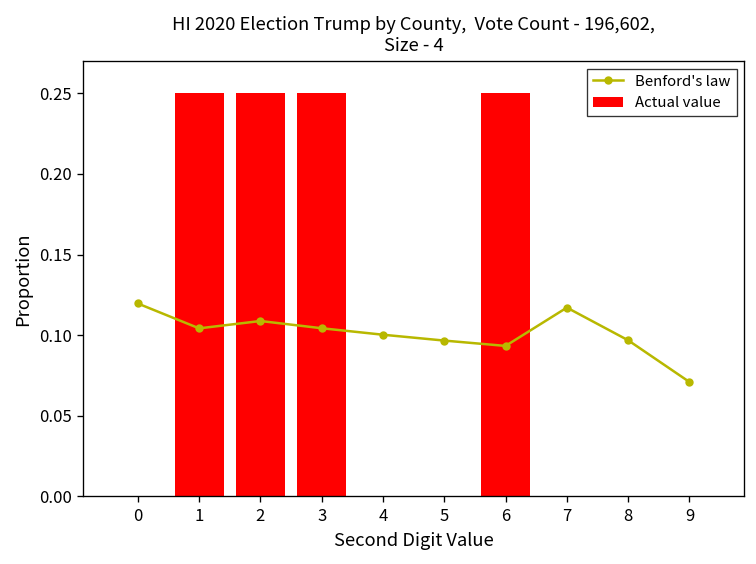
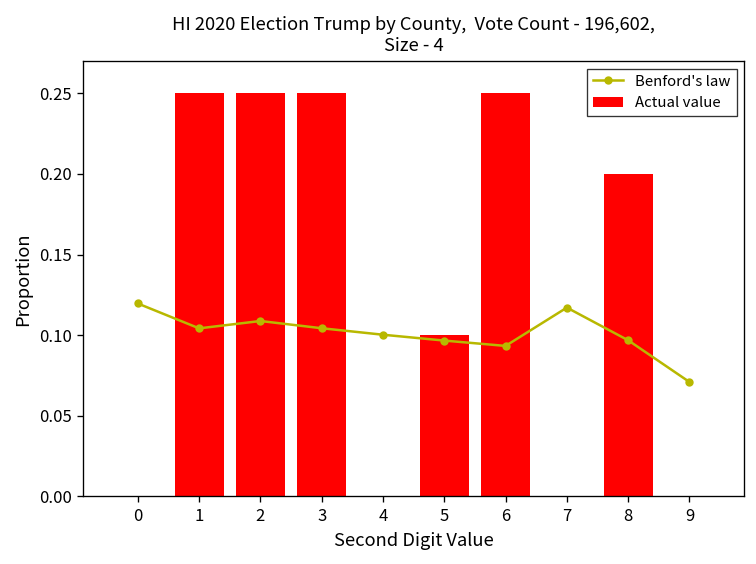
Actual value, 5: 0.0 -> 0.1
Actual value, 8: 0.0 -> 0.2
